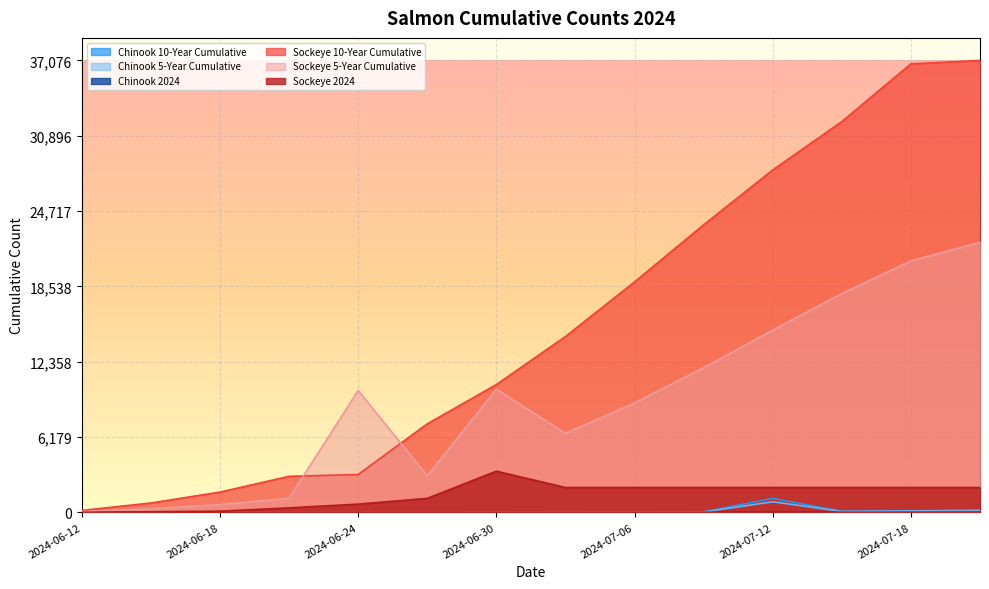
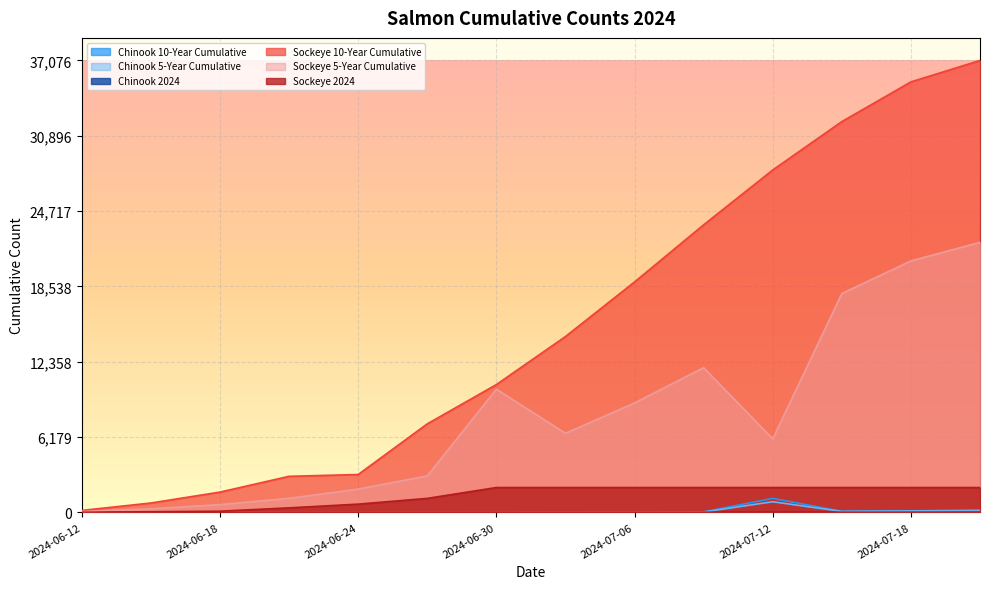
Sockeye 5-Year Cumulative, 2024-06-24: 10,000 -> 1,900
Sockeye 2024, 2024-06-30: 3,400 -> 2,000
Sockeye 5-Year Cumulative, 2024-07-12: 15,000 -> 6,000
Sockeye 10-Year Cumulative, 2024-07-18: 36,800 -> 35,300
